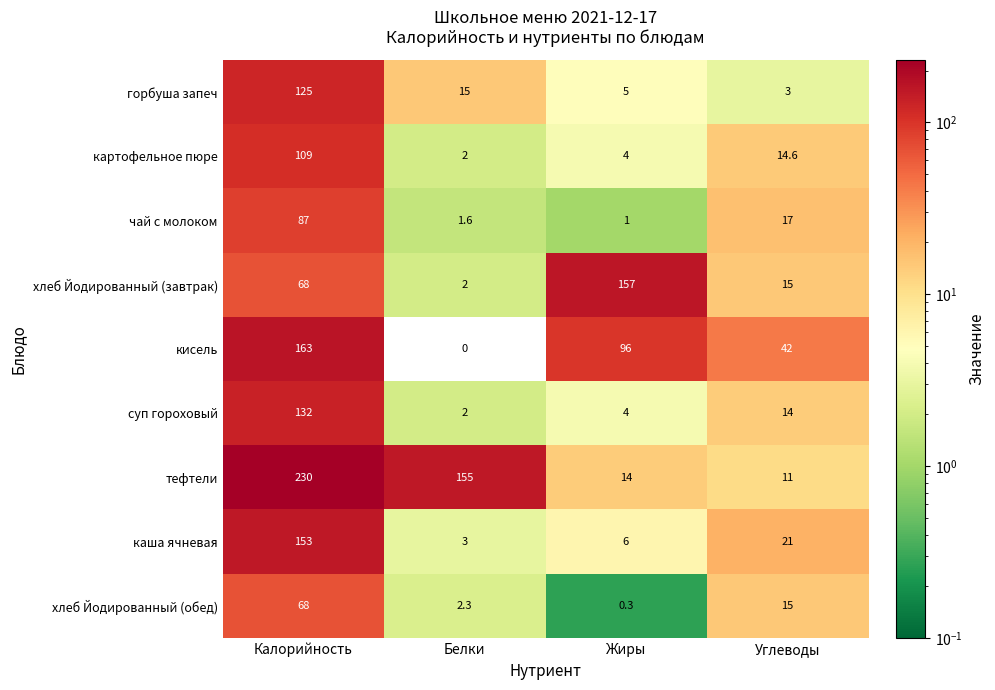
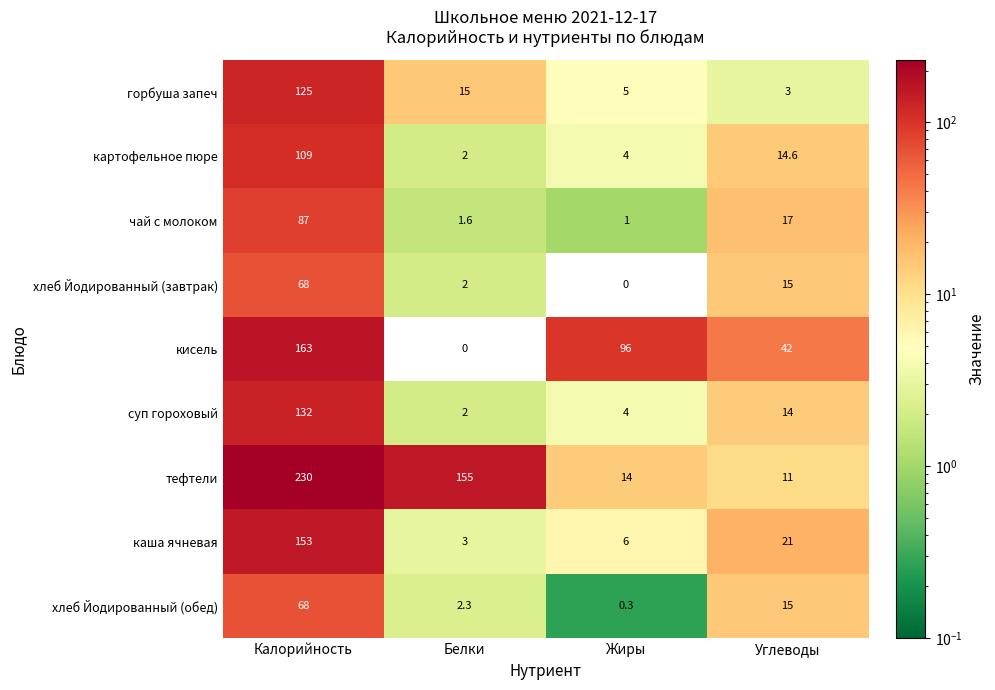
хлеб Йодированный (завтрак), Жиры: 157 -> 0
